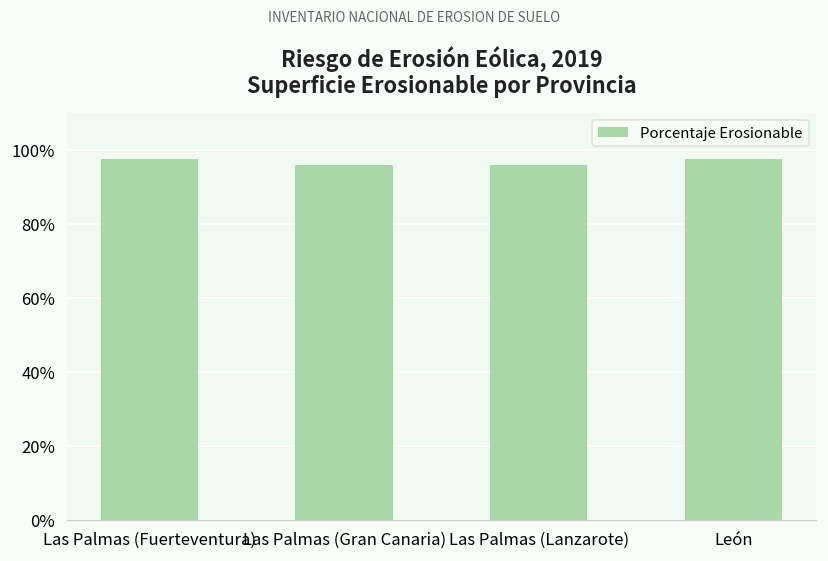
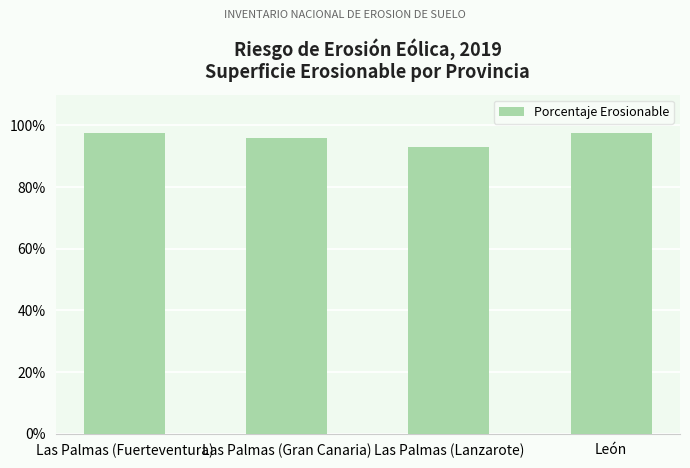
Las Palmas (Lanzarote): 96% -> 93%
